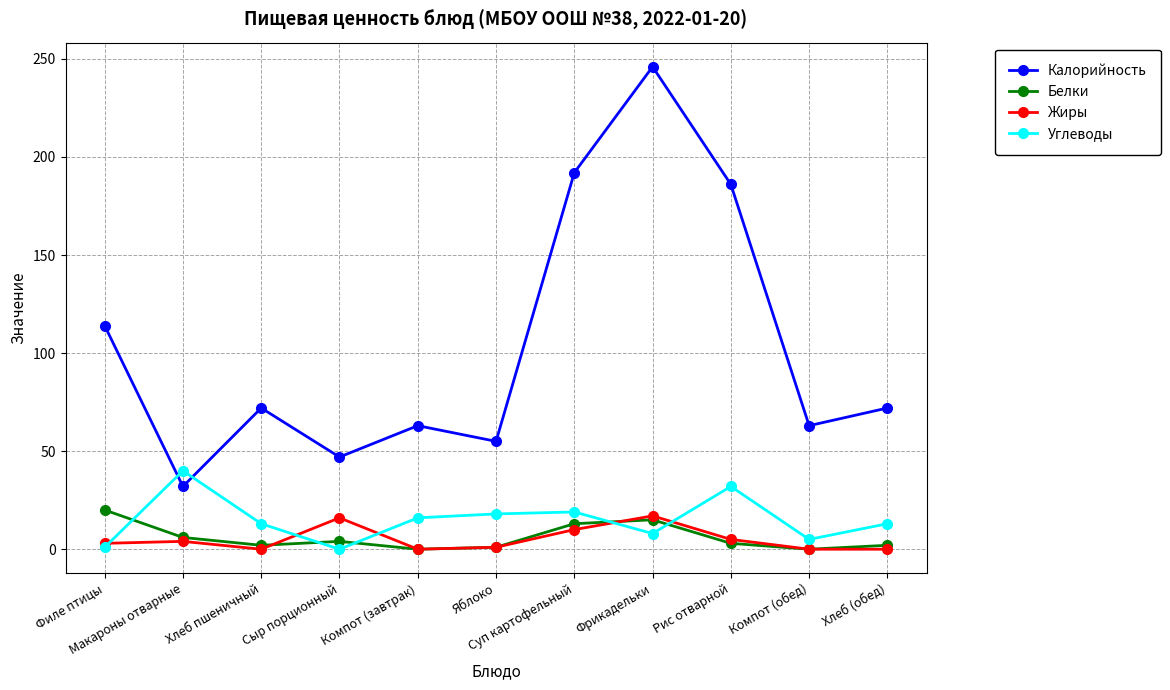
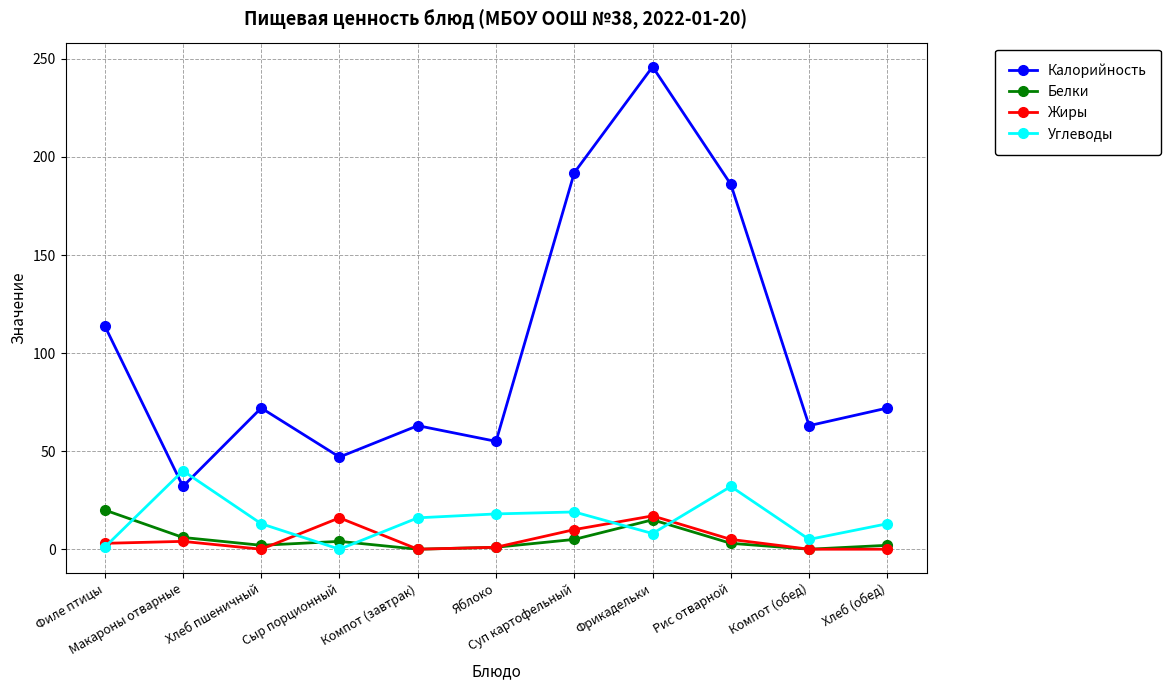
Белки, Суп картофельный: 13 -> 5
